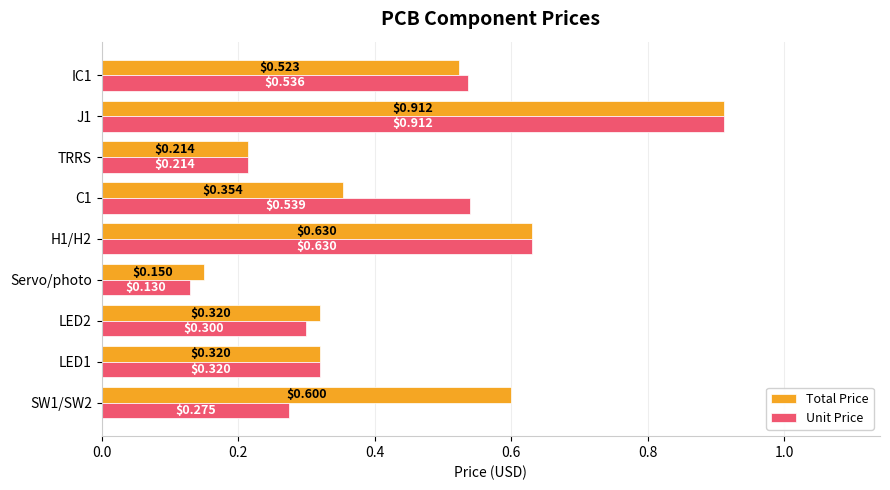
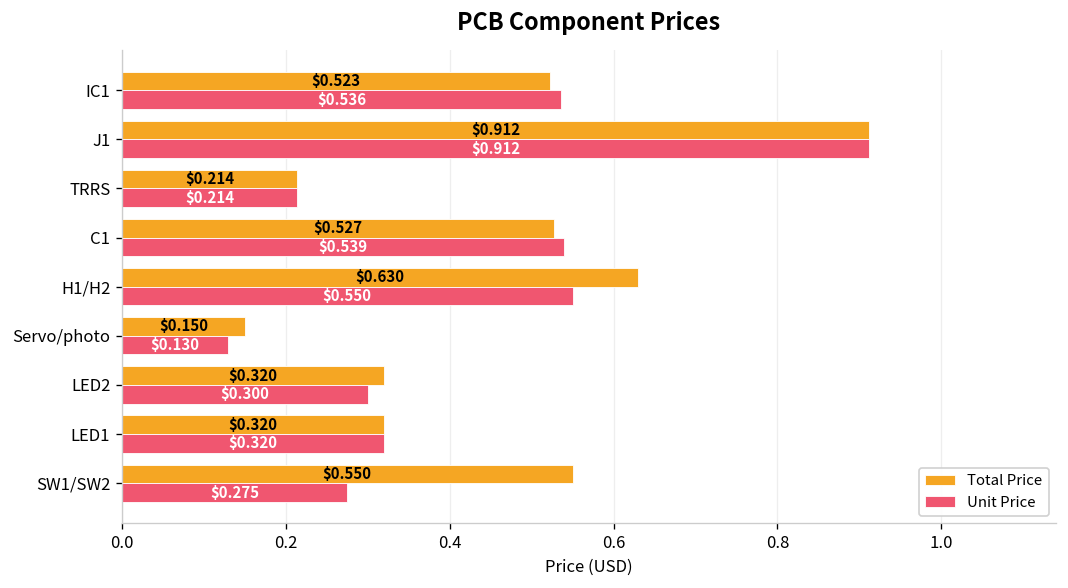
Total Price, C1: $0.354 -> $0.527
Unit Price, H1/H2: $0.630 -> $0.550
Total Price, SW1/SW2: $0.600 -> $0.550
